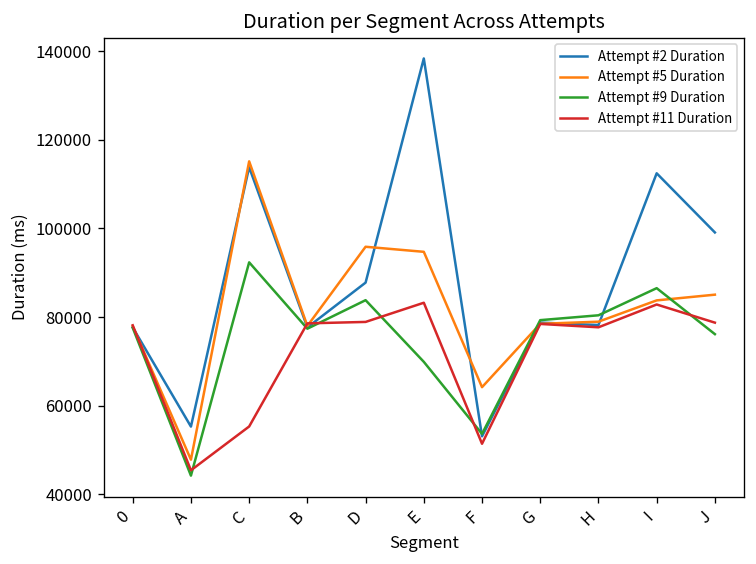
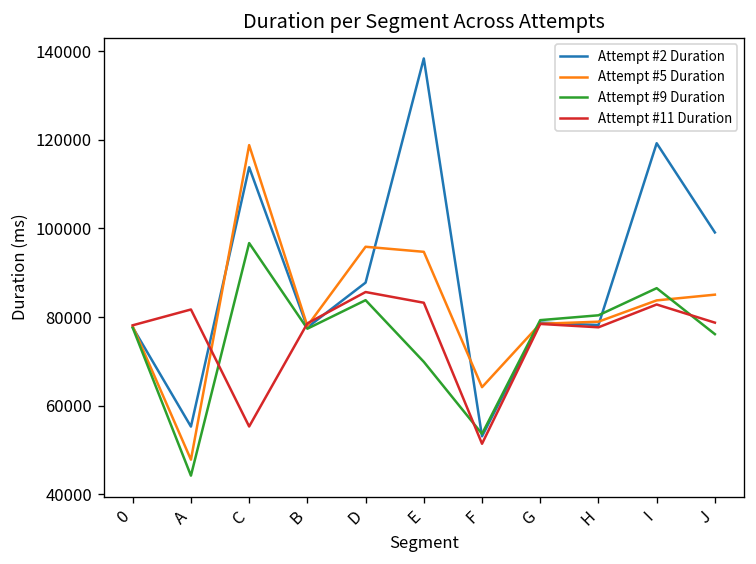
Attempt #11 Duration, A: 45000 -> 82000
Attempt #5 Duration, C: 115000 -> 119000
Attempt #9 Duration, C: 92000 -> 97000
Attempt #11 Duration, D: 79000 -> 86000
Attempt #2 Duration, I: 112000 -> 119000
